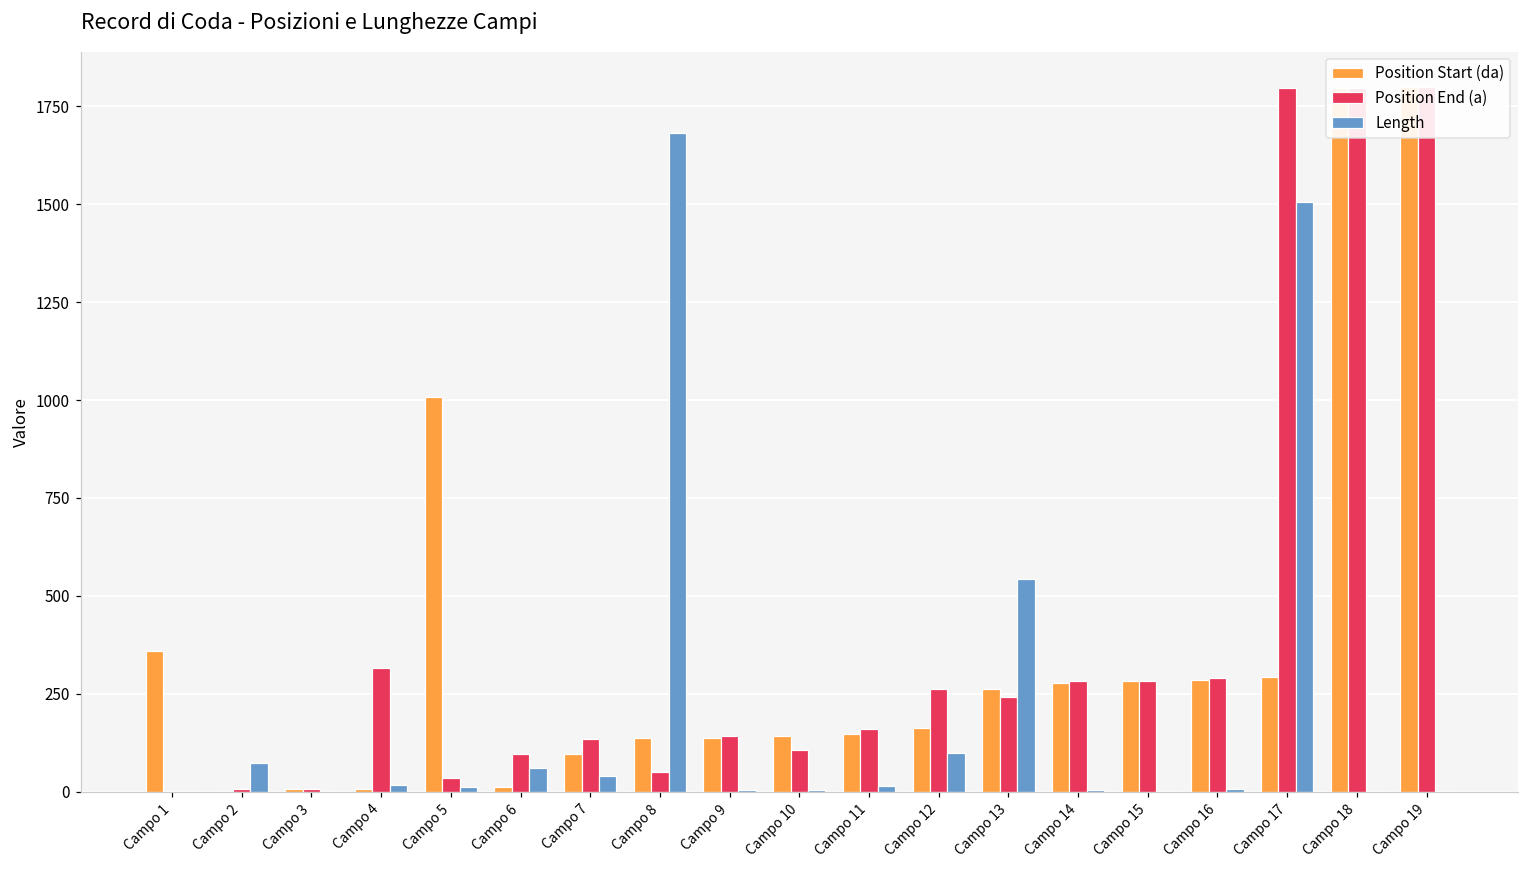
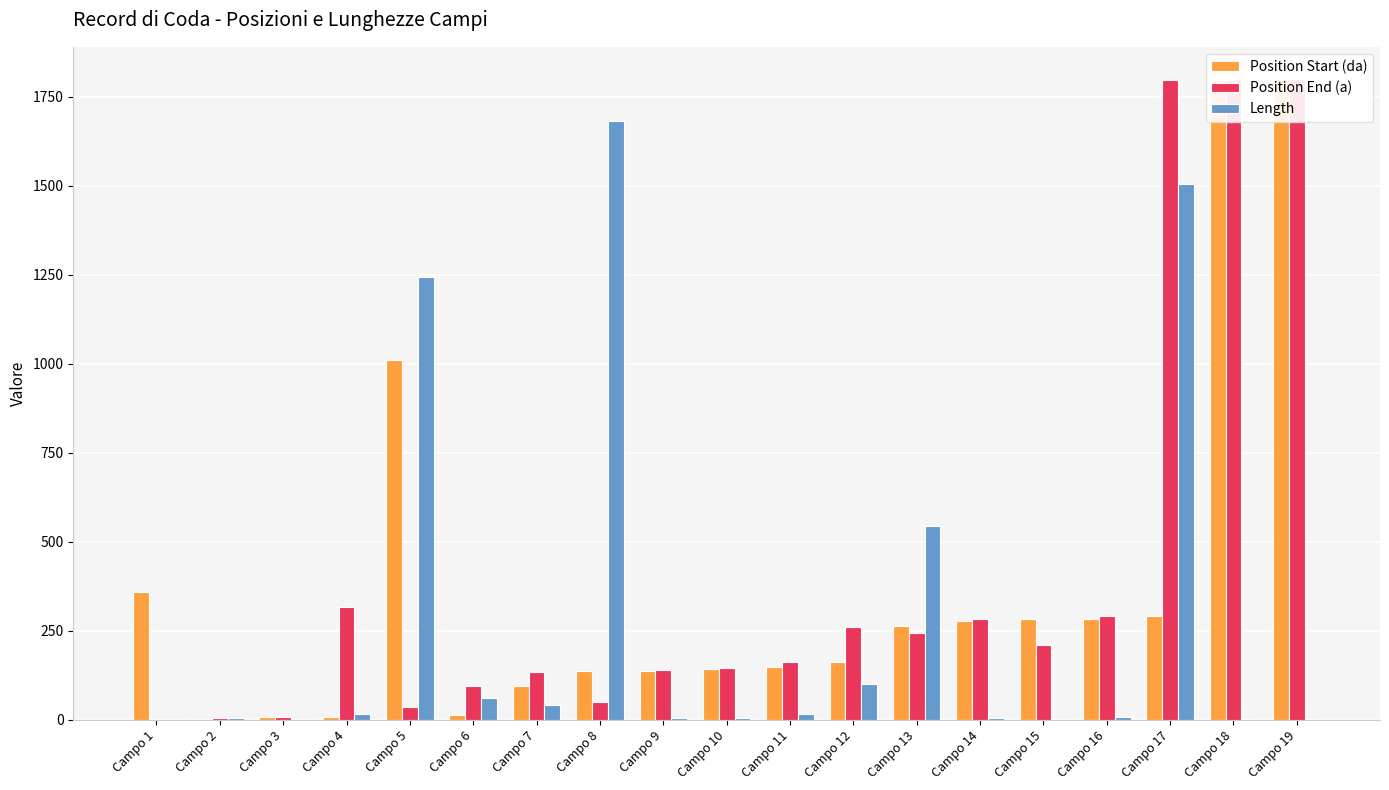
Length, Campo 2: 70 -> 10
Length, Campo 5: 10 -> 1240
Position End (a), Campo 10: 110 -> 150
Position End (a), Campo 15: 280 -> 210
